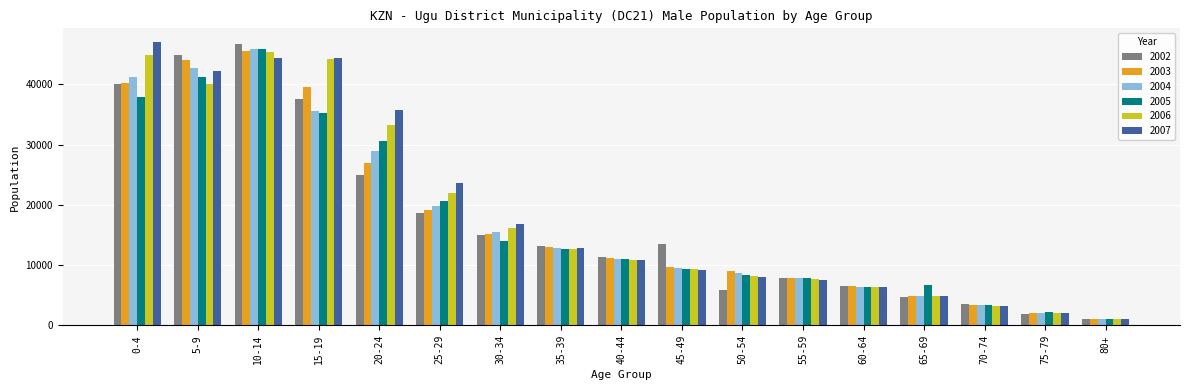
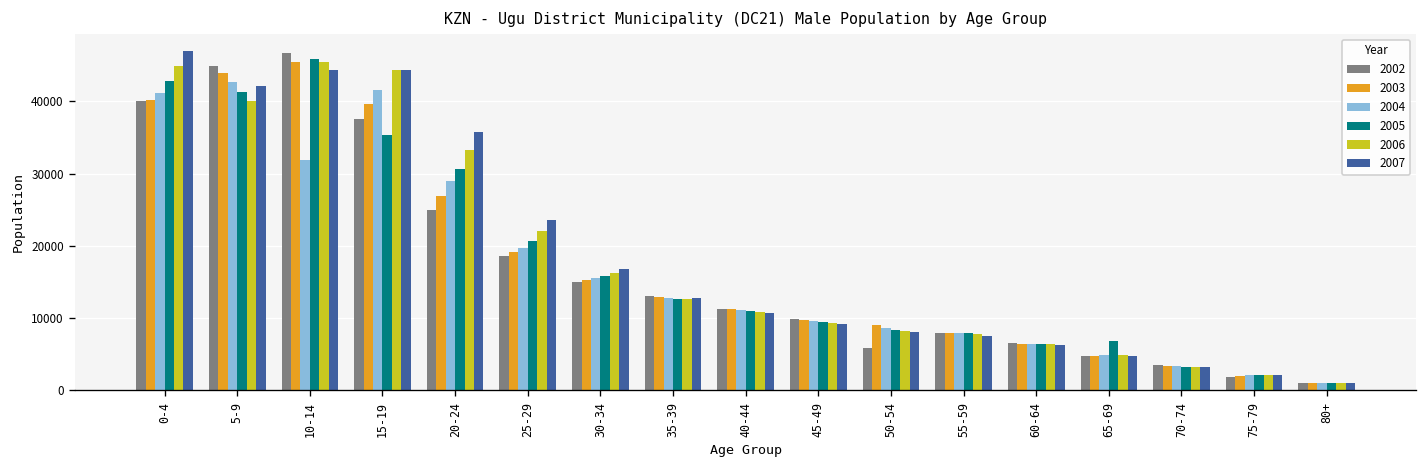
2005, 0-4: 38000 -> 43000
2004, 10-14: 46000 -> 32000
2004, 15-19: 35000 -> 42000
2005, 30-34: 14000 -> 16000
2002, 45-49: 14000 -> 10000
